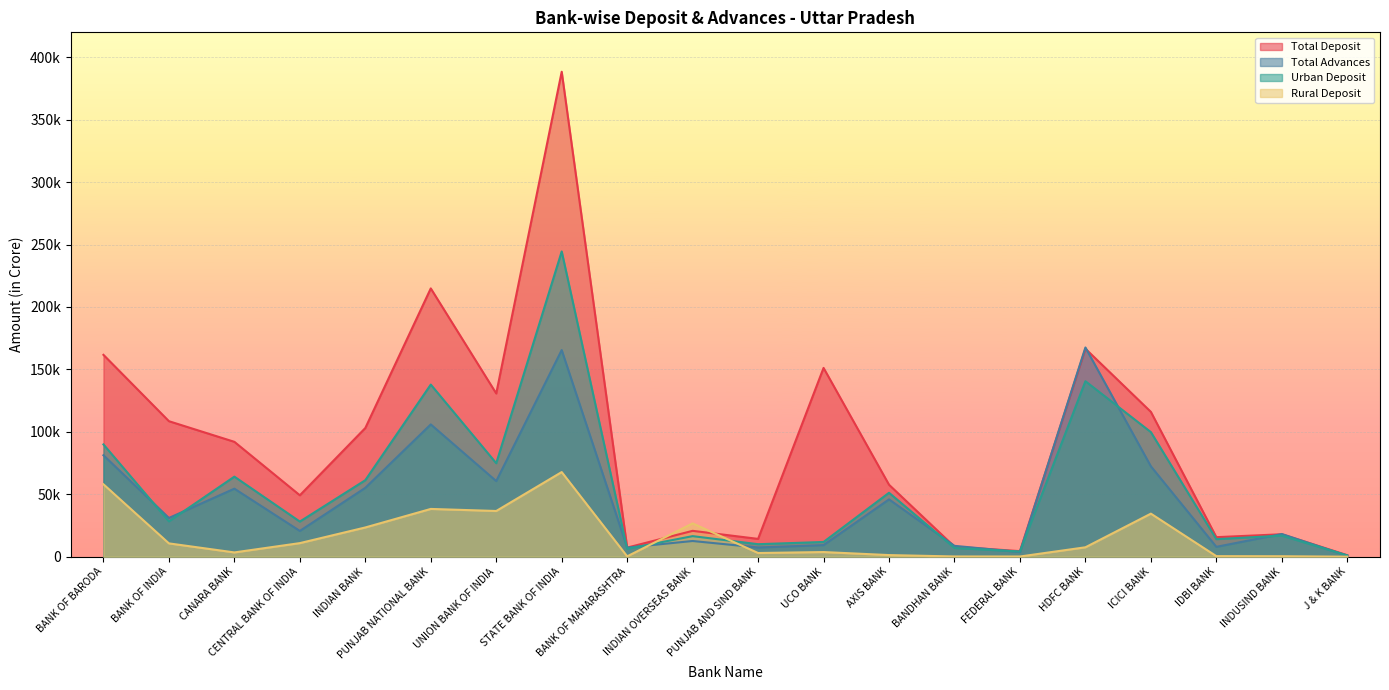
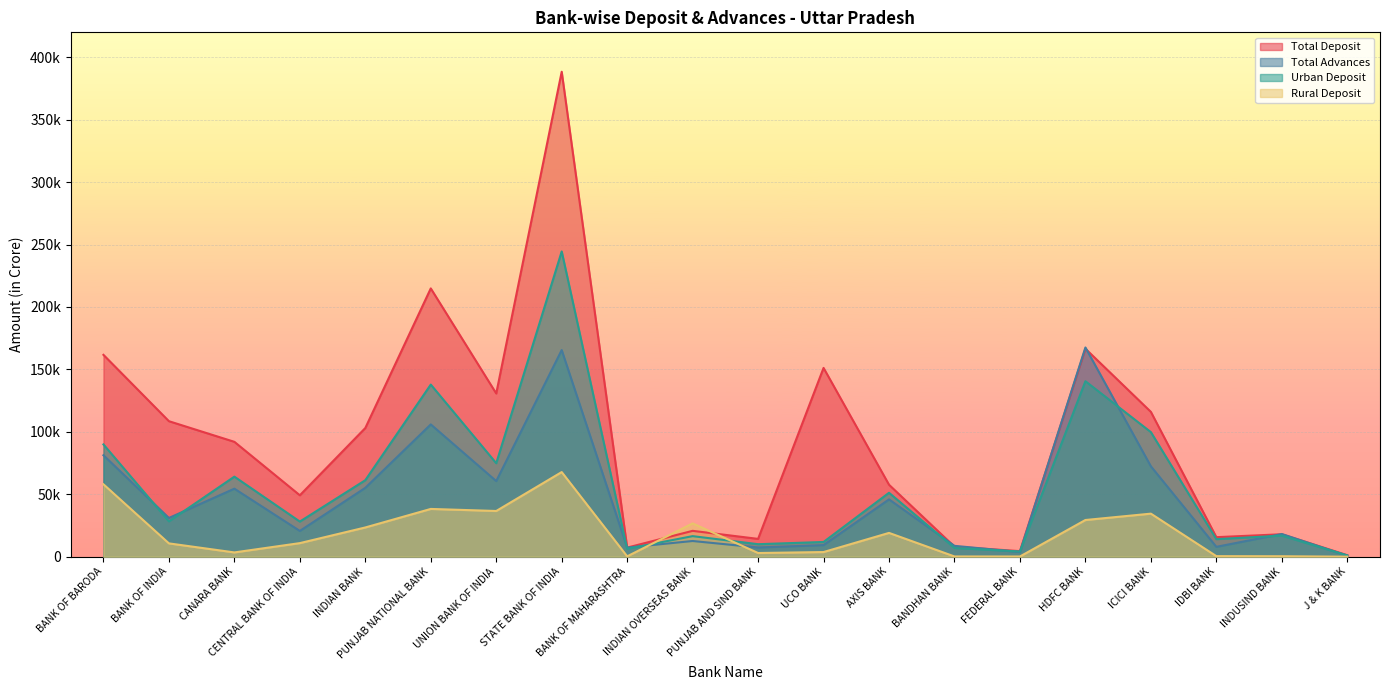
Rural Deposit, AXIS BANK: 1000 -> 19000
Rural Deposit, HDFC BANK: 8000 -> 29000
